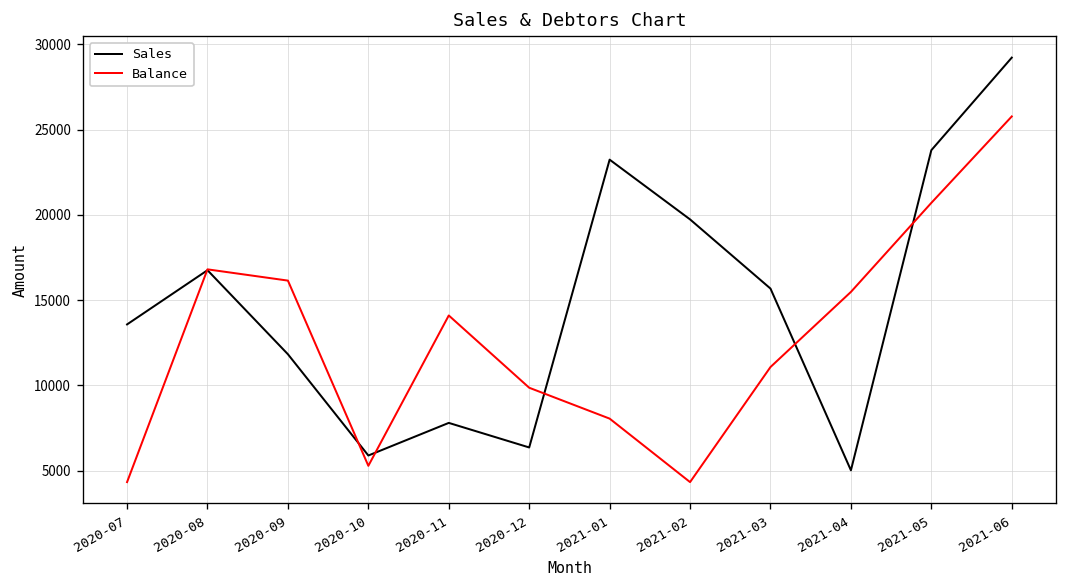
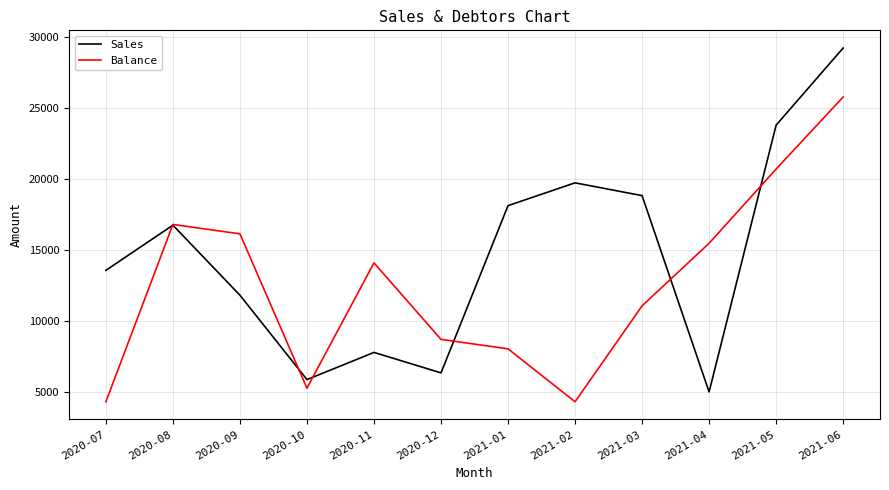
Balance, 2020-12: 9900 -> 8700
Sales, 2021-01: 23200 -> 18100
Sales, 2021-03: 15700 -> 18800
